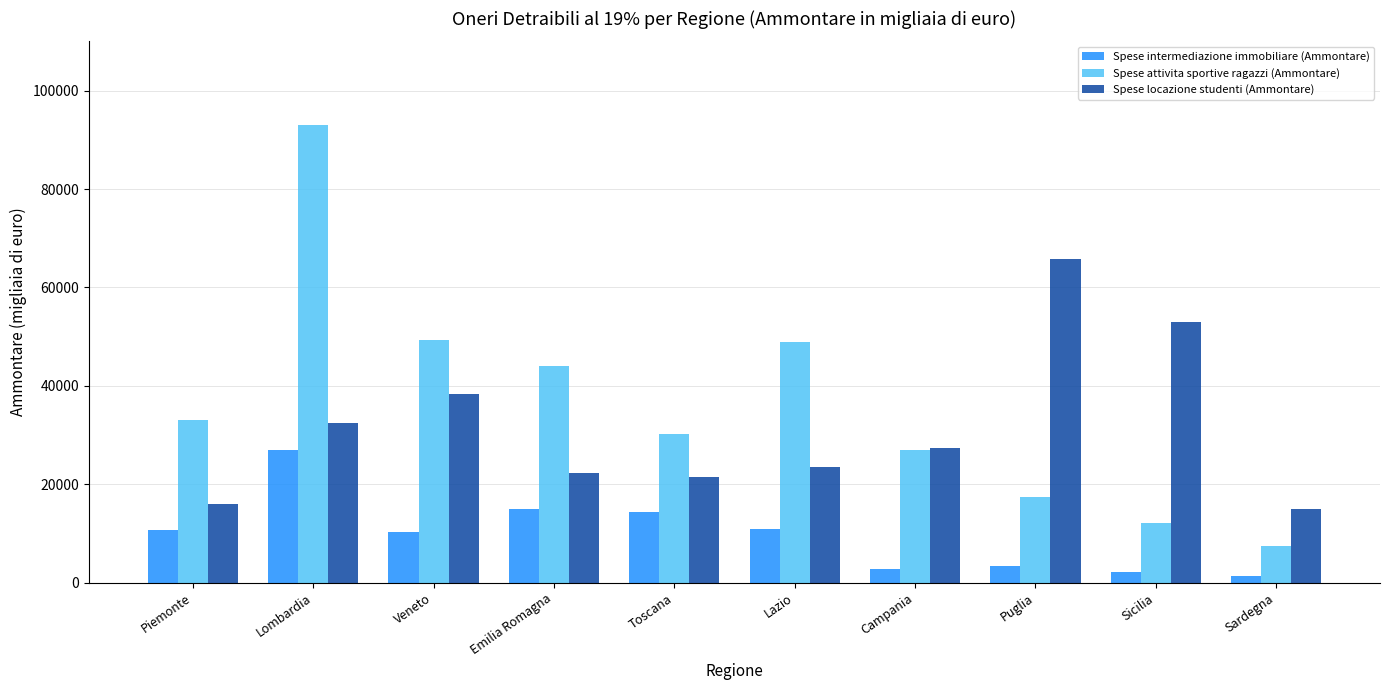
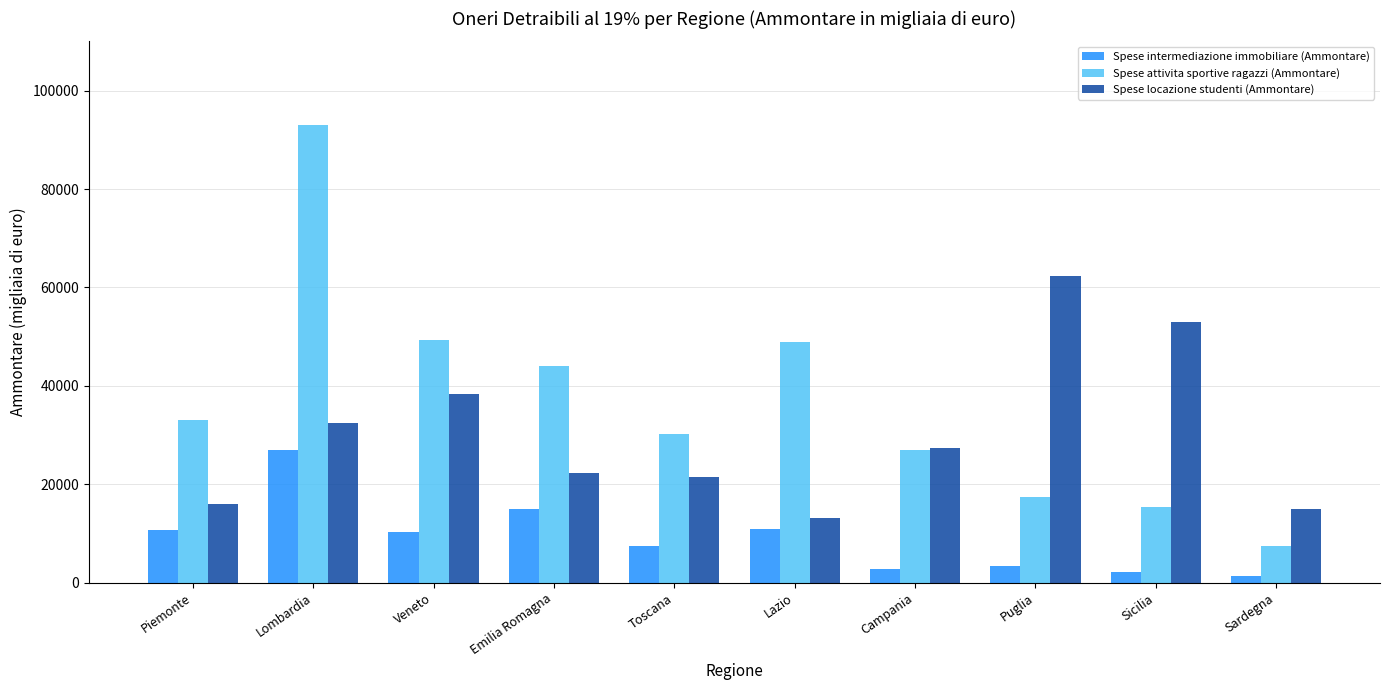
Spese intermediazione immobiliare (Ammontare), Toscana: 14000 -> 8000
Spese locazione studenti (Ammontare), Lazio: 23000 -> 13000
Spese locazione studenti (Ammontare), Puglia: 66000 -> 62000
Spese attivita sportive ragazzi (Ammontare), Sicilia: 12000 -> 15000
